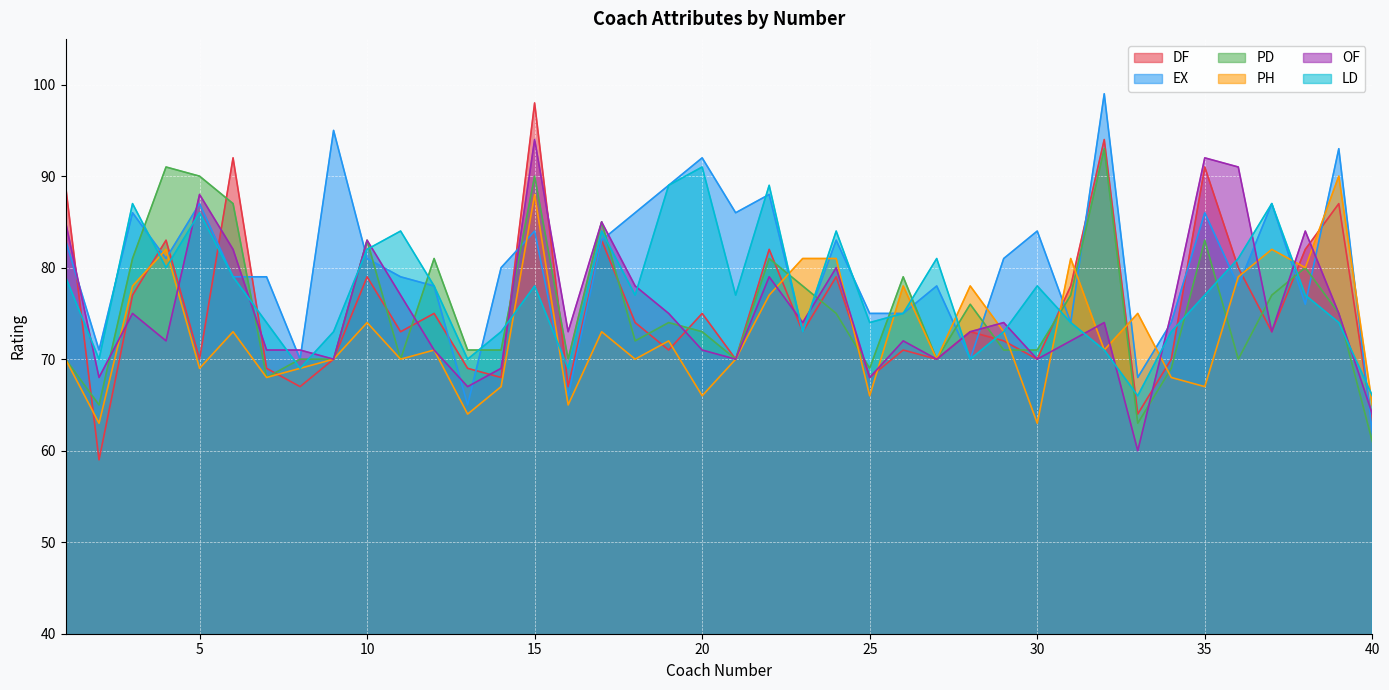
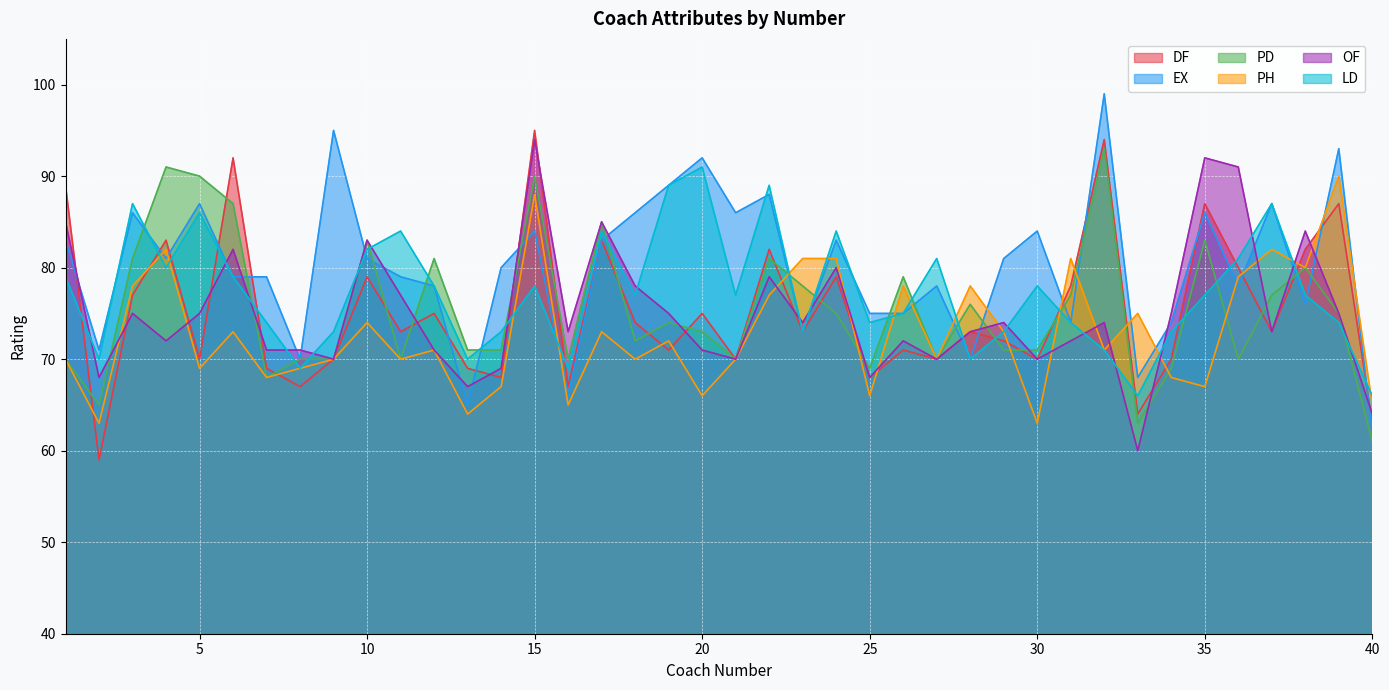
OF, 5: 88 -> 75
DF, 15: 98 -> 95
DF, 35: 91 -> 87
